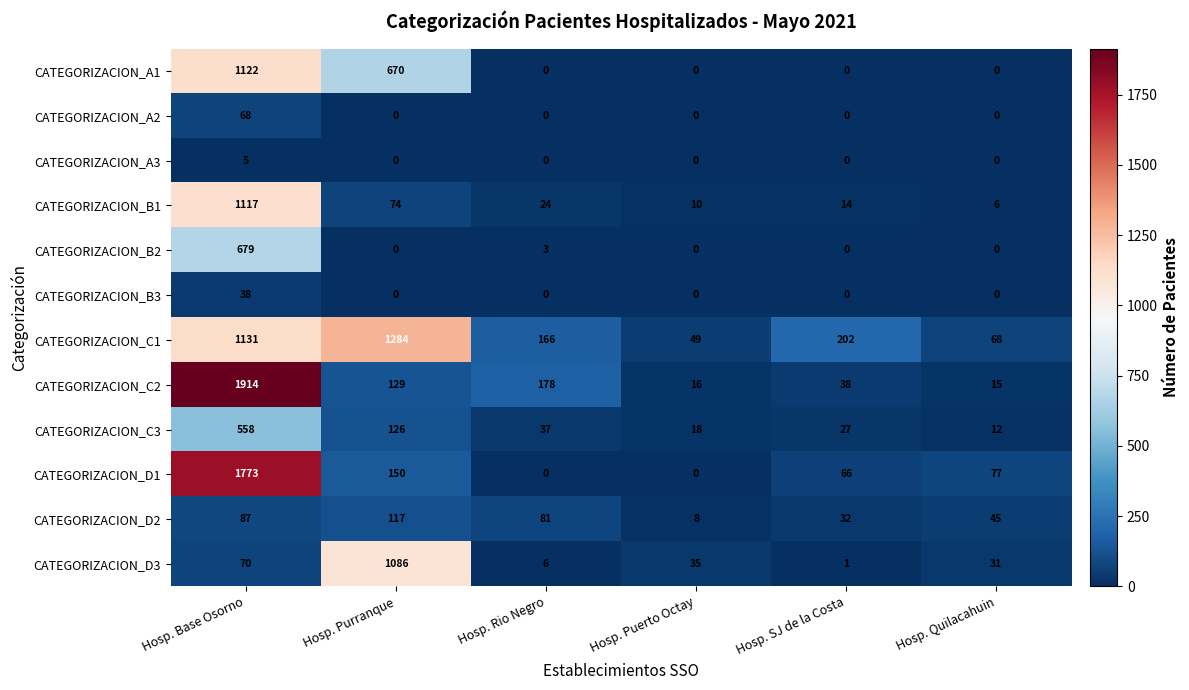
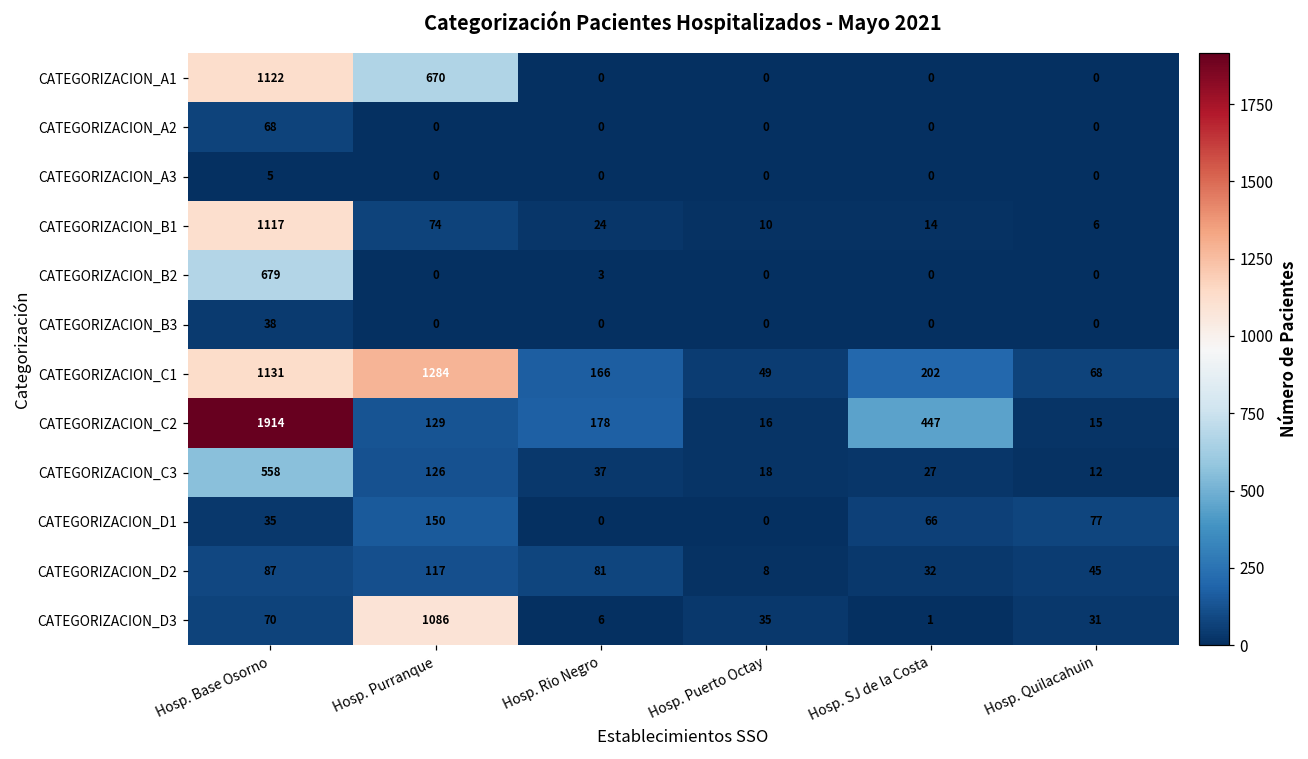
CATEGORIZACION_C2, Hosp. SJ de la Costa: 38 -> 447
CATEGORIZACION_D1, Hosp. Base Osorno: 1773 -> 35
